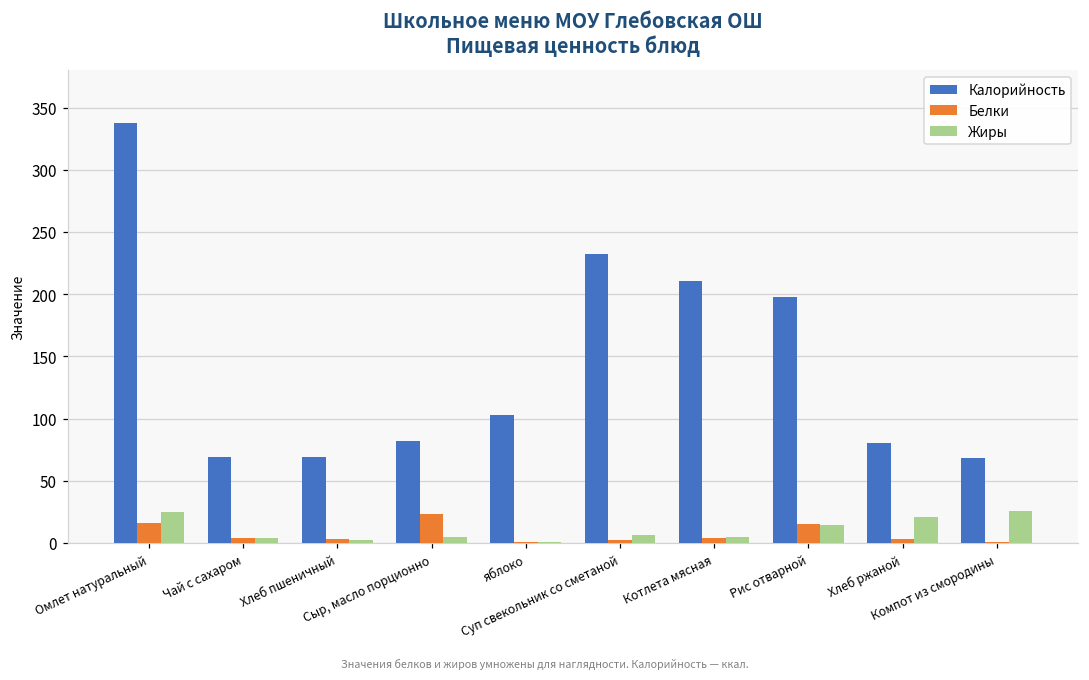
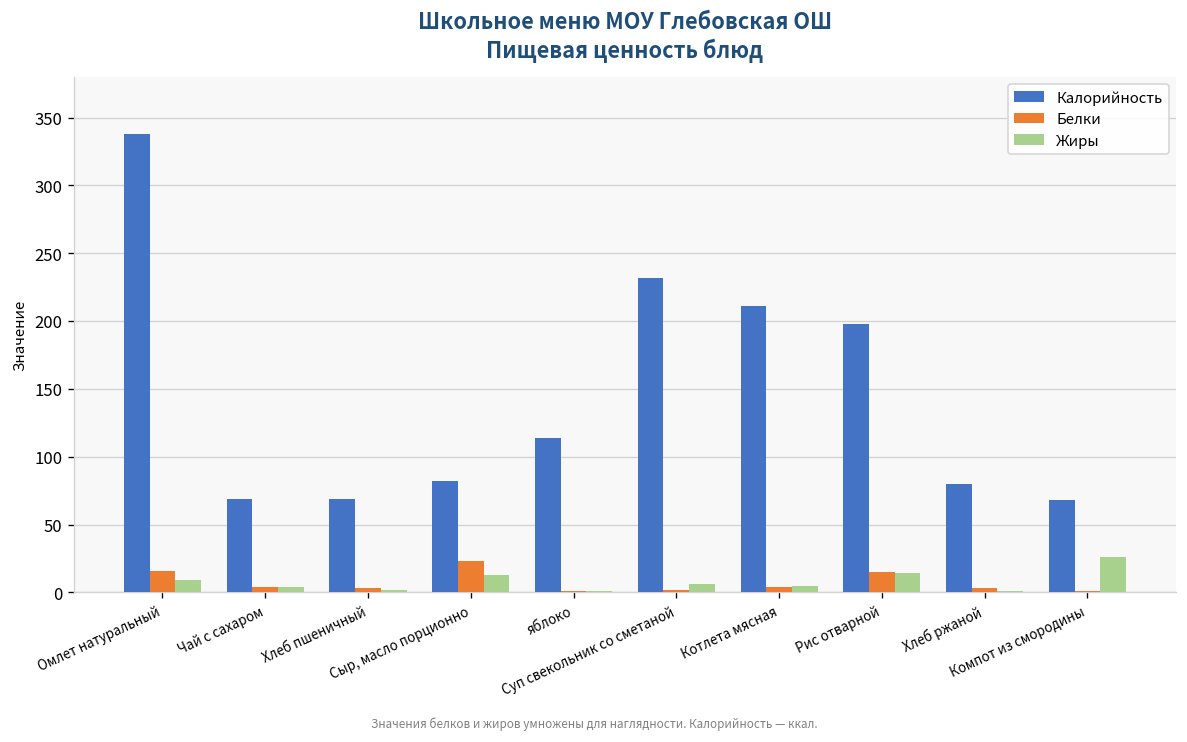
Жиры, Омлет натуральный: 25 -> 9
Жиры, Сыр, масло порционно: 5 -> 13
Калорийность, яблоко: 103 -> 114
Жиры, Хлеб ржаной: 21 -> 1
